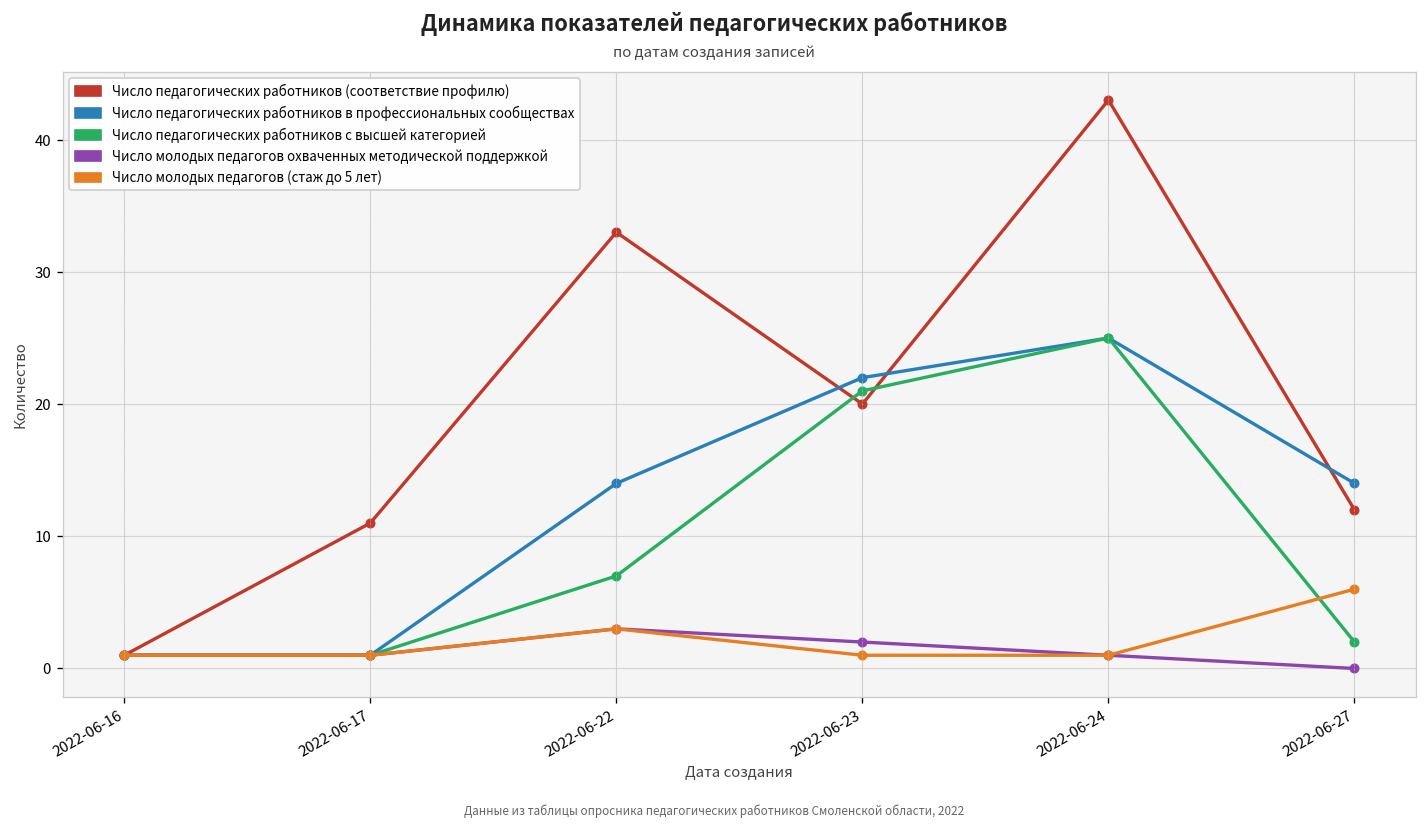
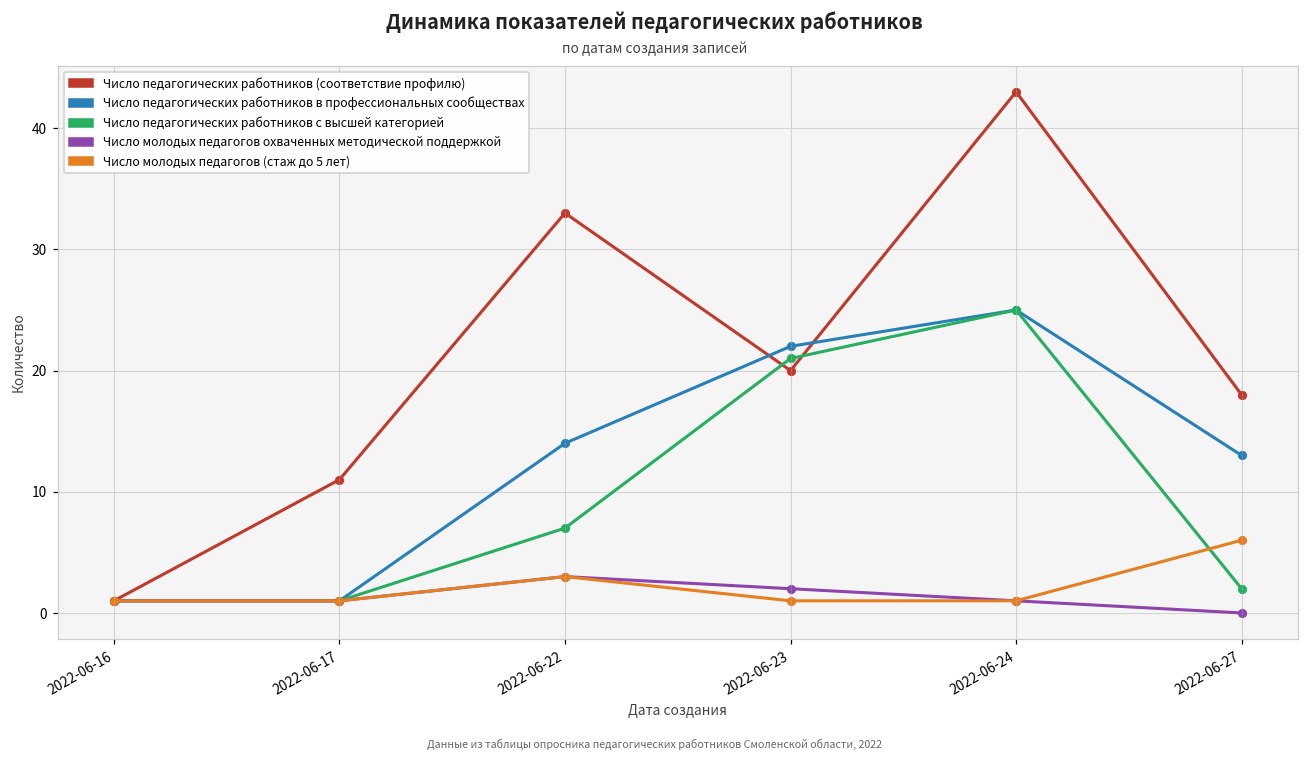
Число педагогических работников (соответствие профилю), 2022-06-27: 12 -> 18
Число педагогических работников в профессиональных сообществах, 2022-06-27: 14 -> 13
